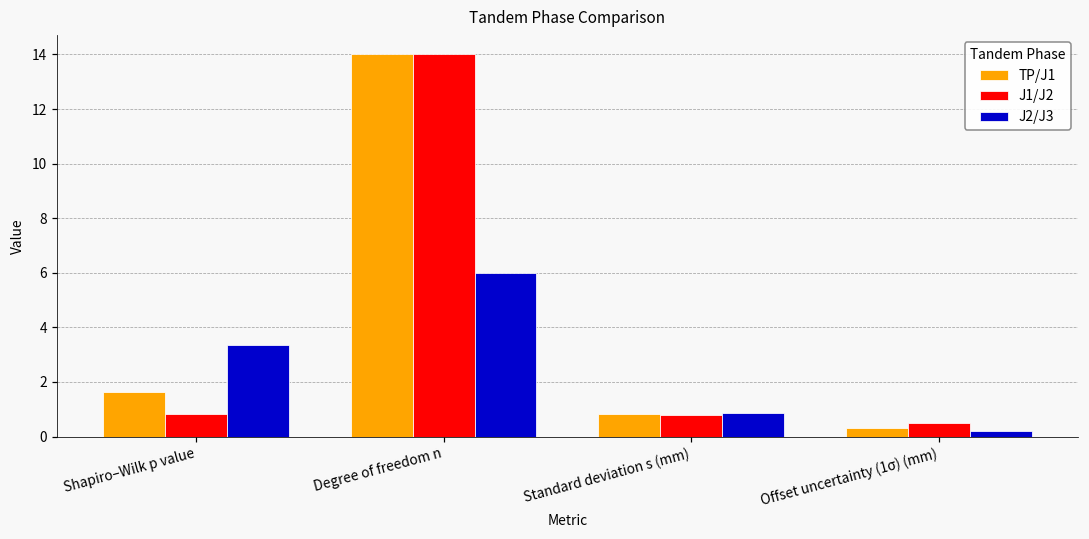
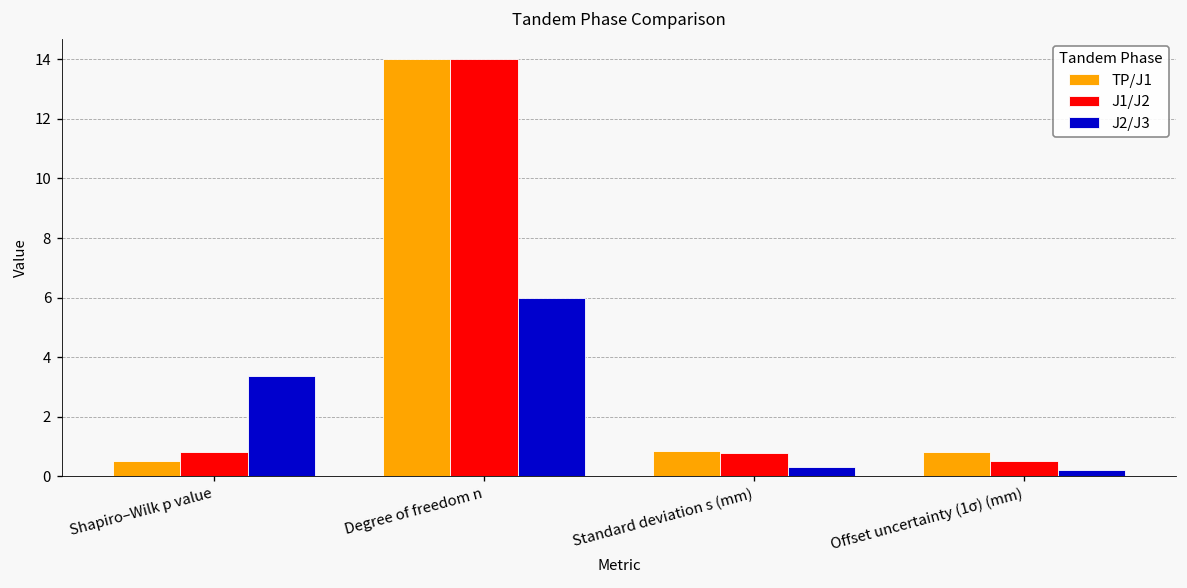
TP/J1, Shapiro–Wilk p value: 1.6 -> 0.5
J2/J3, Standard deviation s (mm): 0.9 -> 0.3
TP/J1, Offset uncertainty (1σ) (mm): 0.3 -> 0.8
